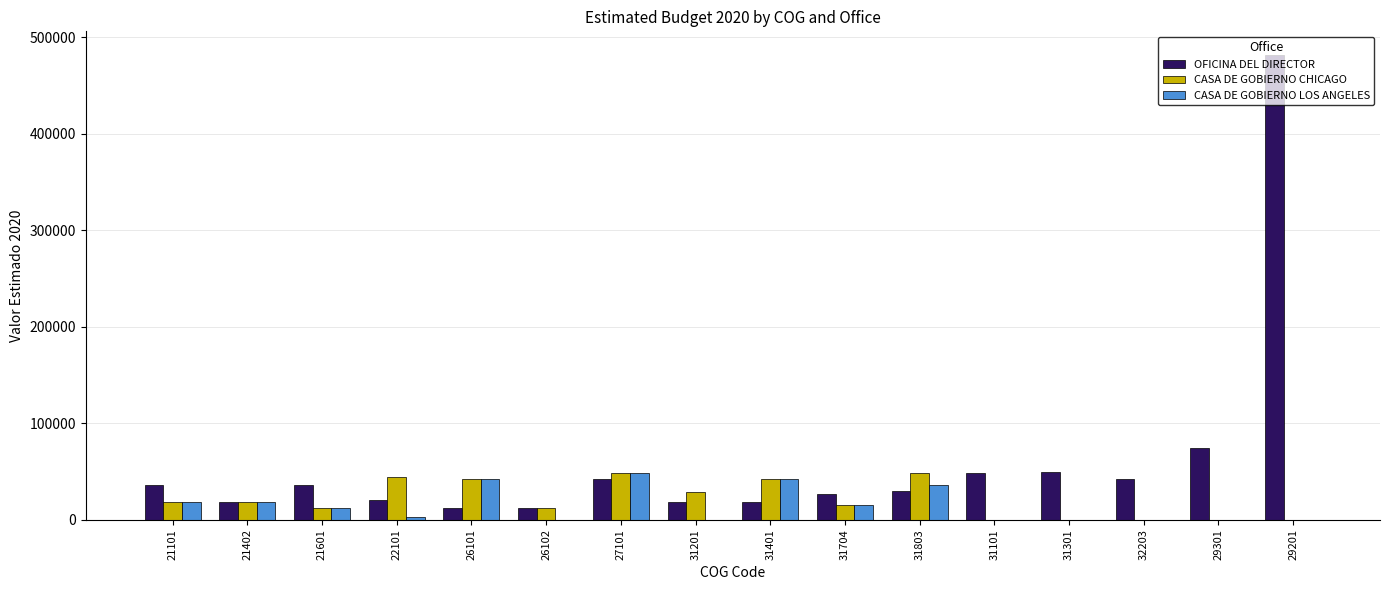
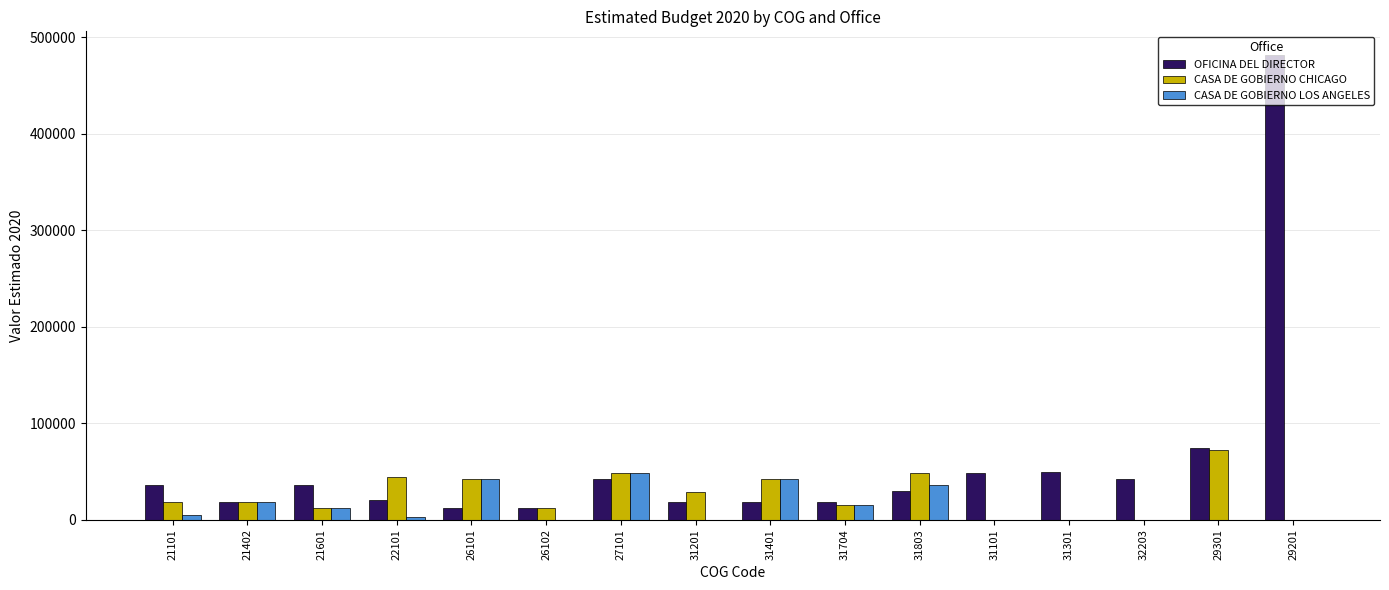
CASA DE GOBIERNO LOS ANGELES, 21101: 20000 -> 0
OFICINA DEL DIRECTOR, 31704: 30000 -> 20000
CASA DE GOBIERNO CHICAGO, 29301: 0 -> 70000
